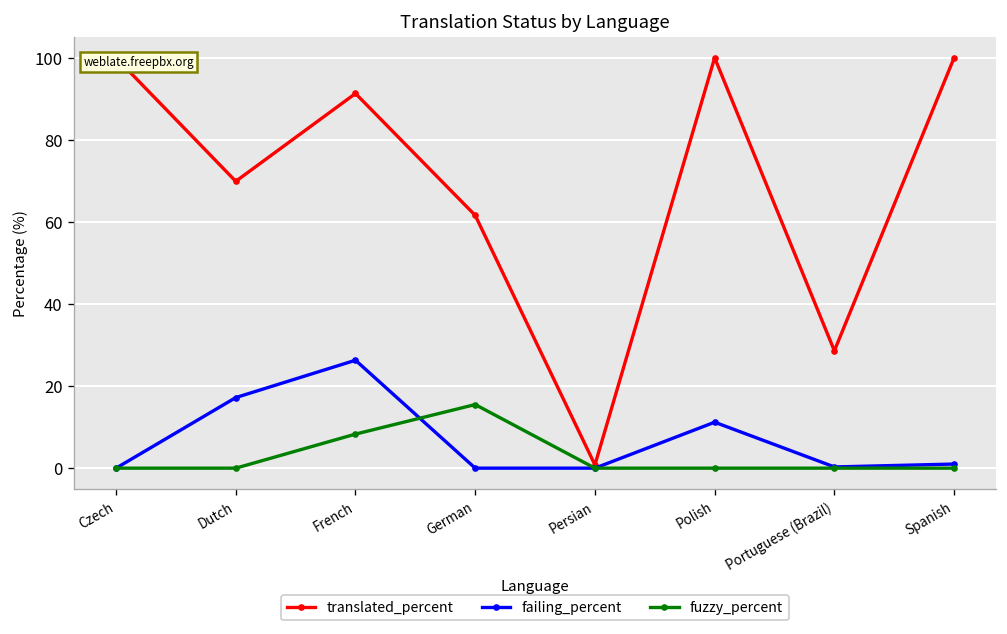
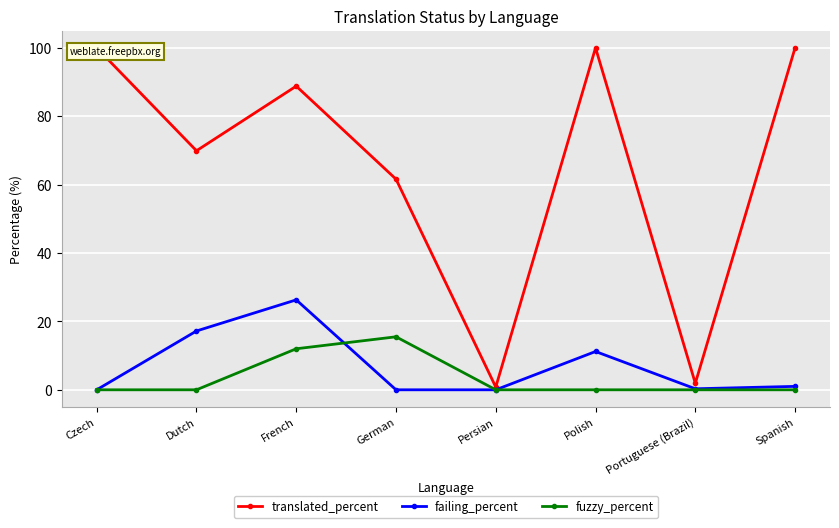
translated_percent, French: 91 -> 89
fuzzy_percent, French: 8 -> 12
translated_percent, Portuguese (Brazil): 29 -> 2
